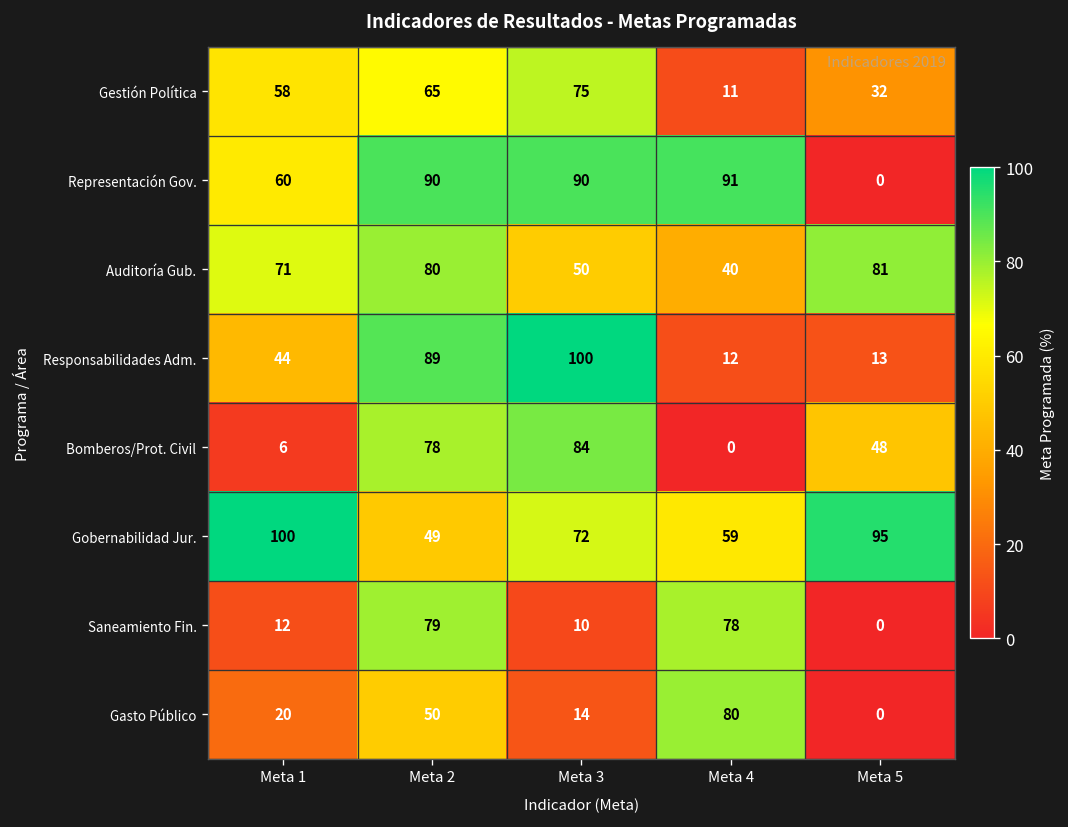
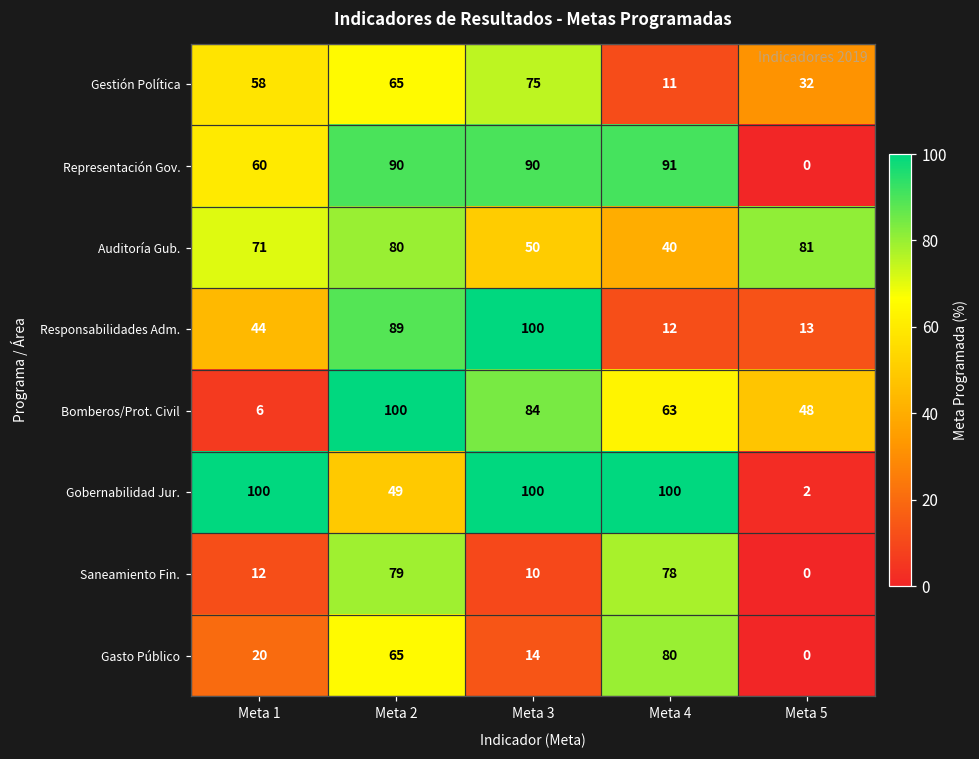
Bomberos/Prot. Civil, Meta 2: 78 -> 100
Bomberos/Prot. Civil, Meta 4: 0 -> 63
Gobernabilidad Jur., Meta 3: 72 -> 100
Gobernabilidad Jur., Meta 4: 59 -> 100
Gobernabilidad Jur., Meta 5: 95 -> 2
Gasto Público, Meta 2: 50 -> 65
